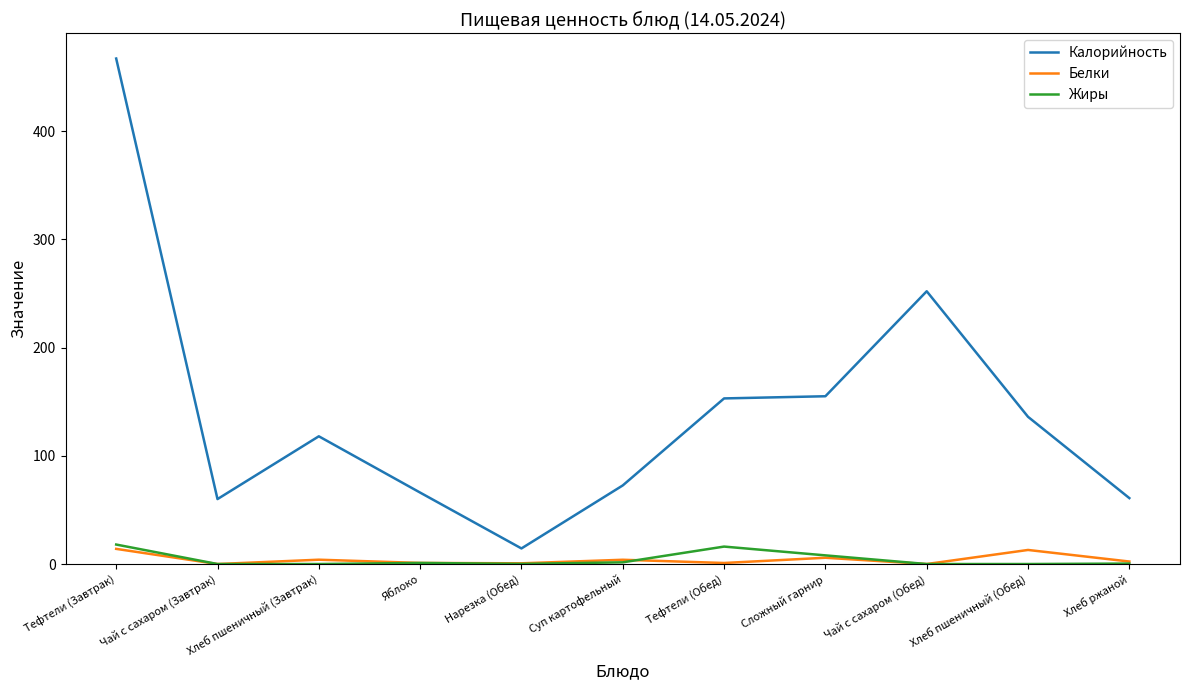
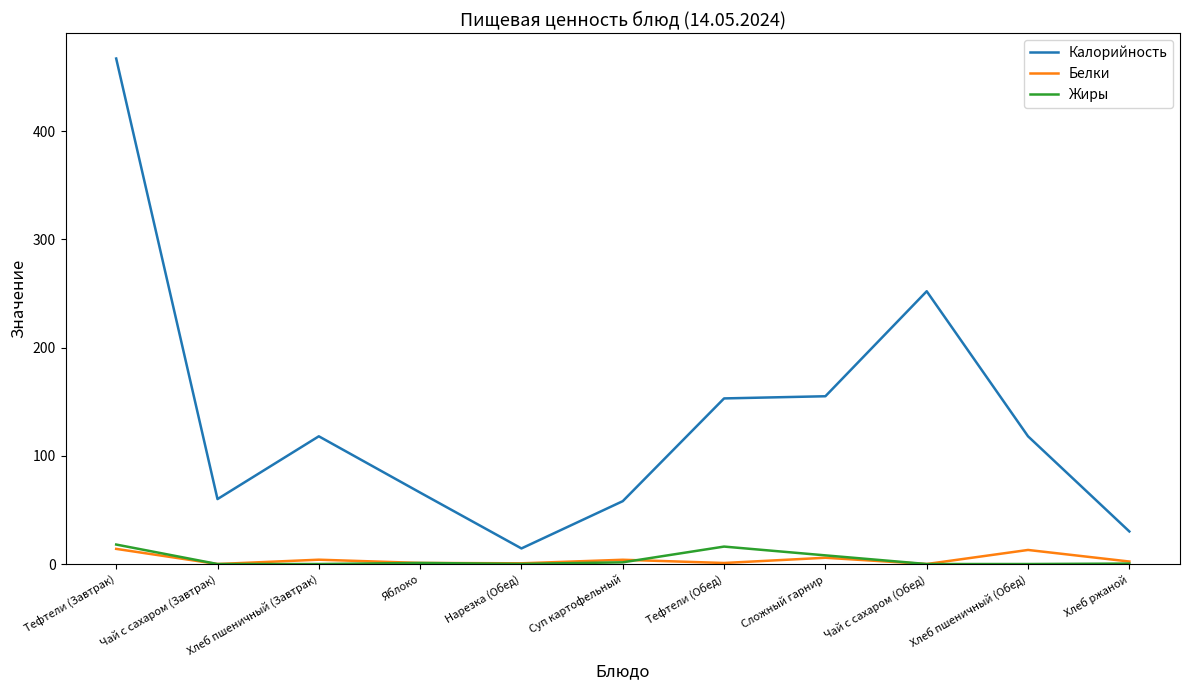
Калорийность, Суп картофельный: 73 -> 58
Калорийность, Хлеб пшеничный (Обед): 136 -> 118
Калорийность, Хлеб ржаной: 61 -> 30
